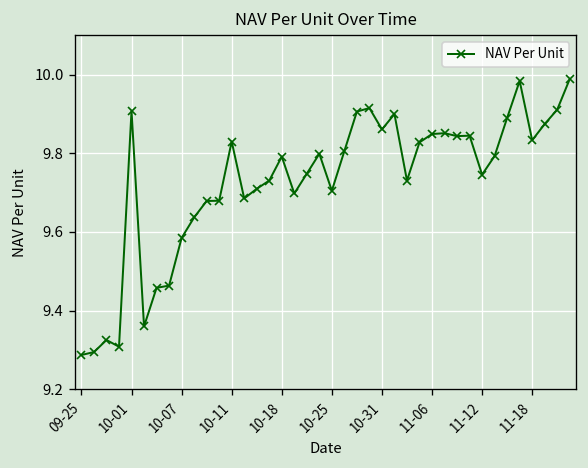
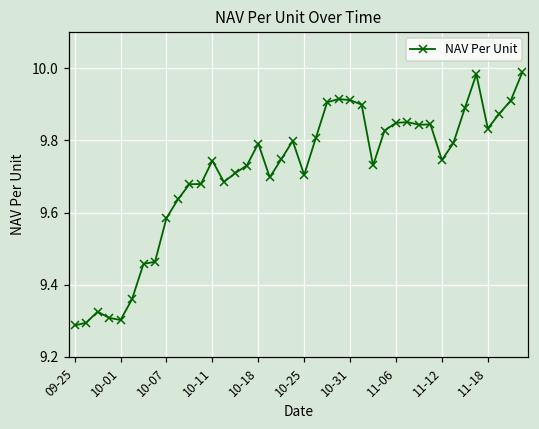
10-01: 9.91 -> 9.30
10-11: 9.83 -> 9.74
10-31: 9.86 -> 9.91
